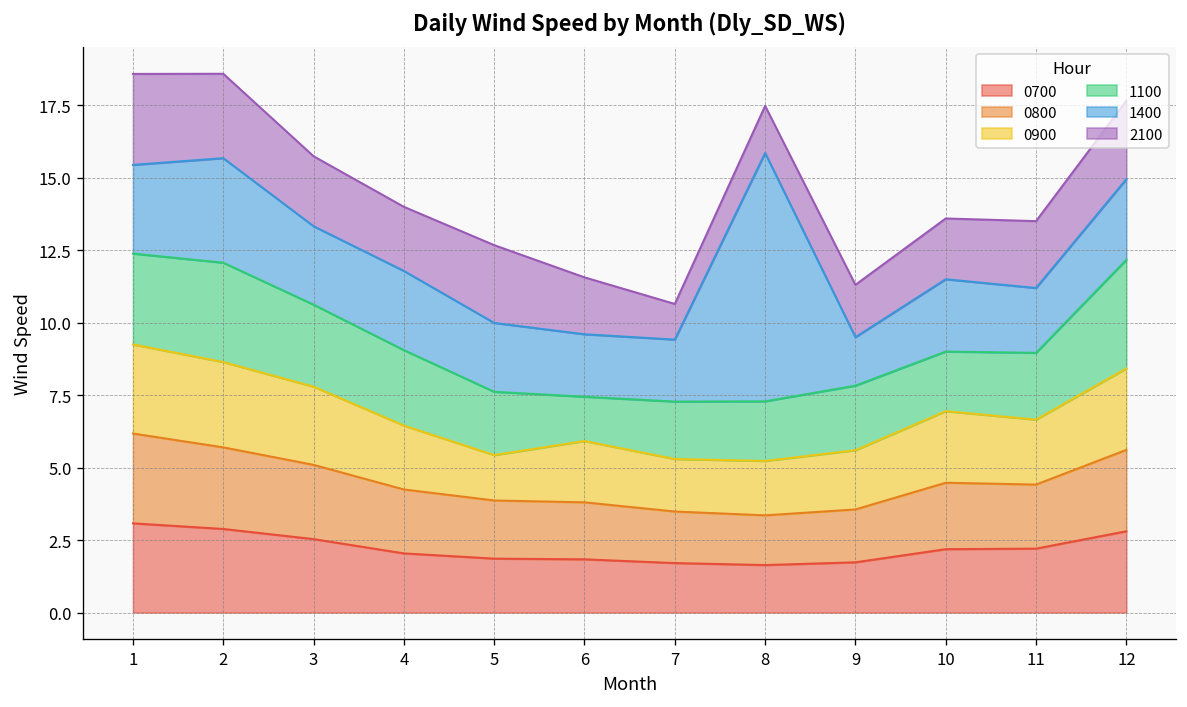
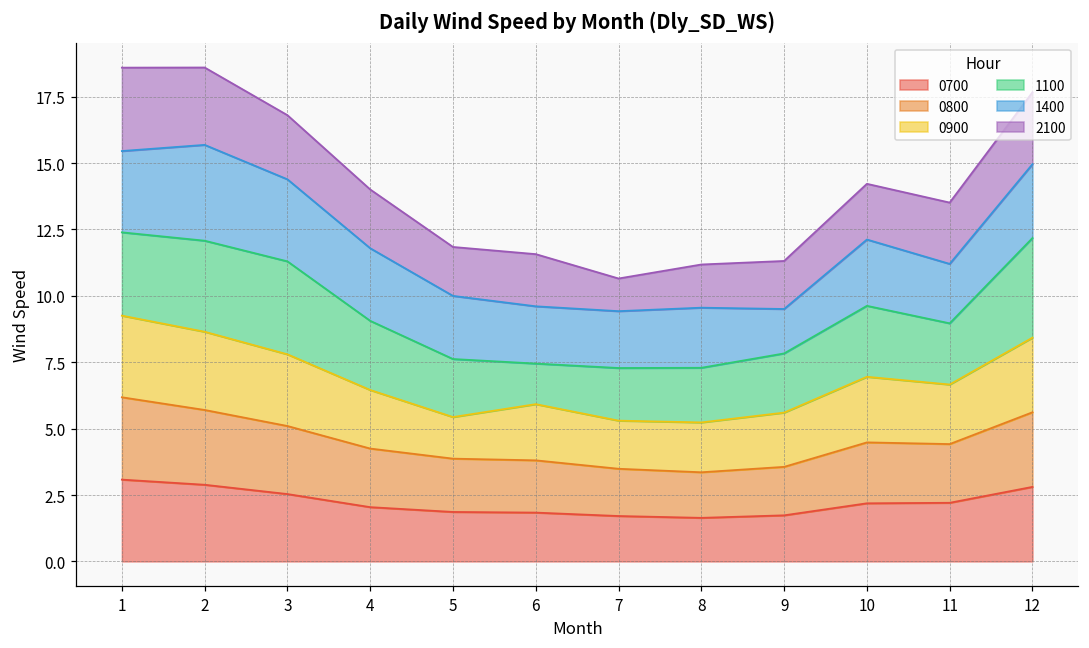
1100, 3: 2.8 -> 3.5
1400, 3: 2.7 -> 3.1
2100, 5: 2.7 -> 1.8
1400, 8: 8.6 -> 2.3
1100, 10: 2.1 -> 2.7
